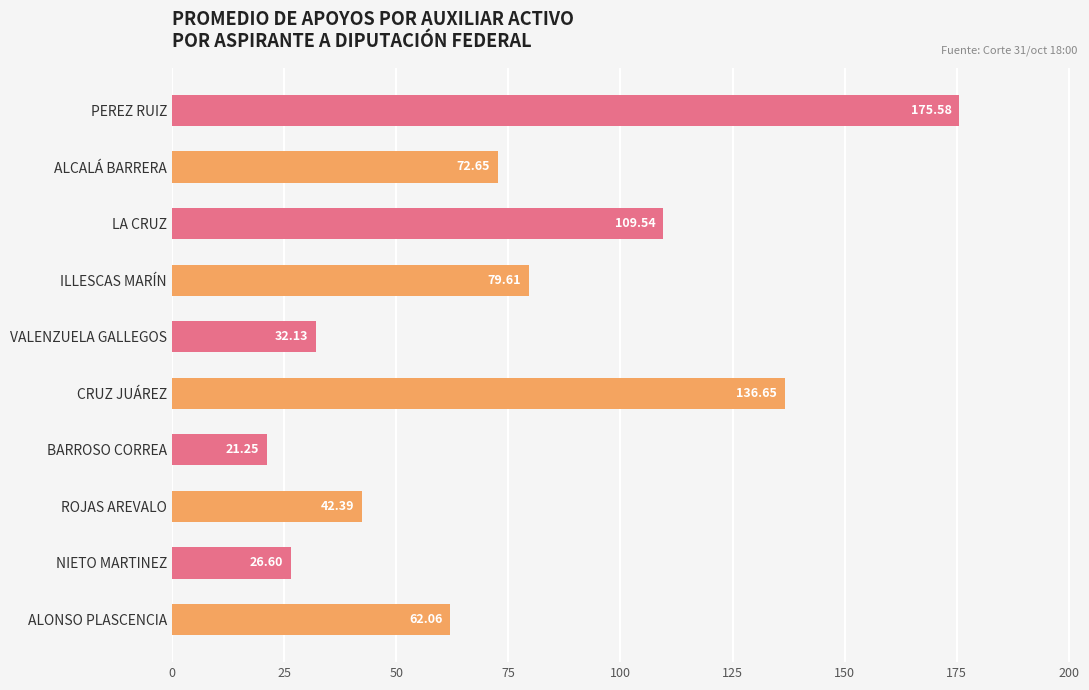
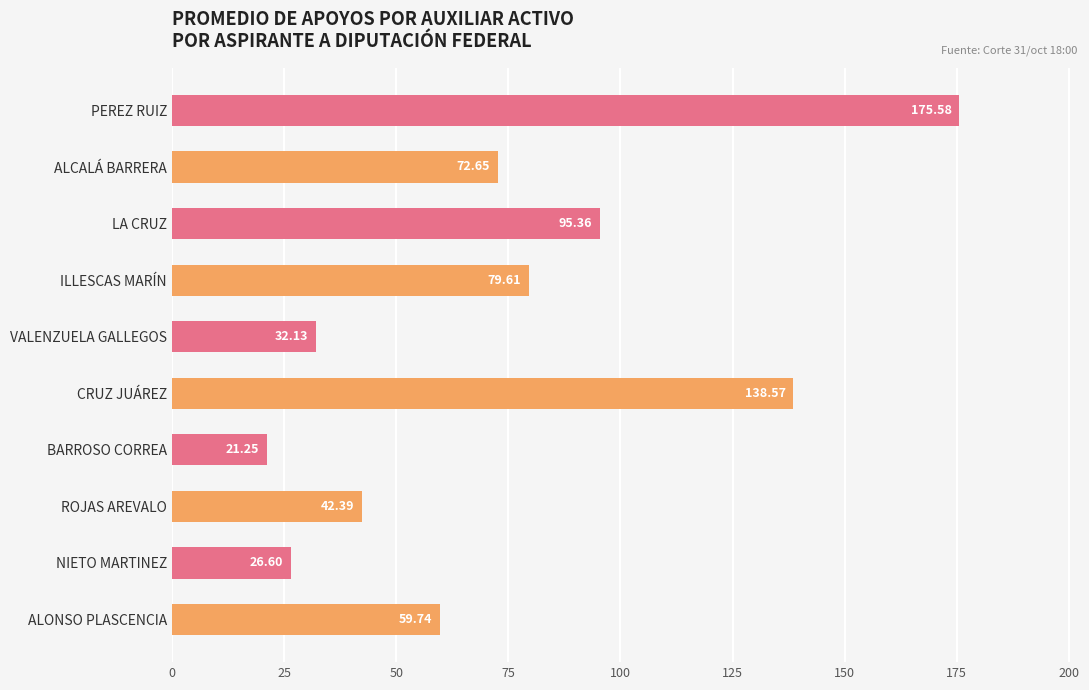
LA CRUZ: 109.54 -> 95.36
CRUZ JUÁREZ: 136.65 -> 138.57
ALONSO PLASCENCIA: 62.06 -> 59.74
